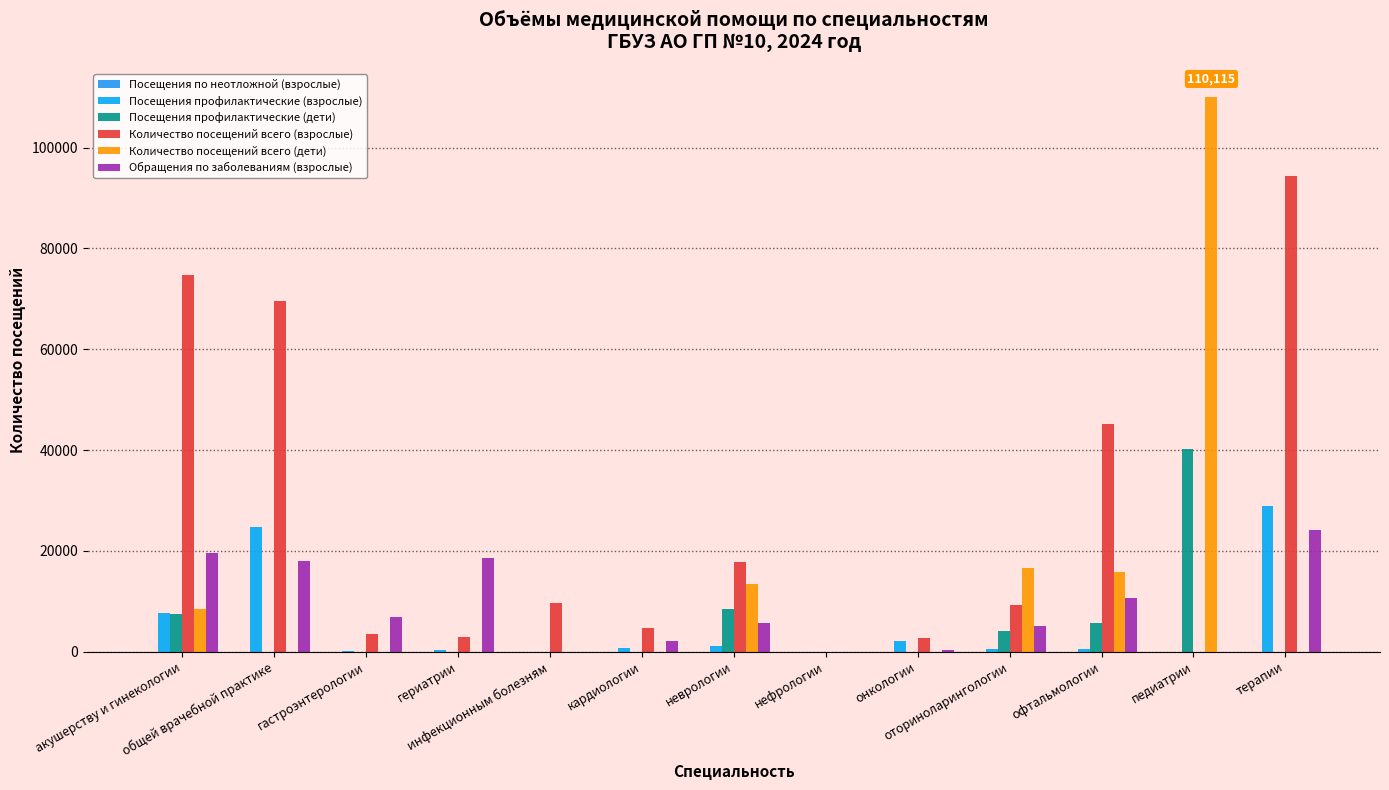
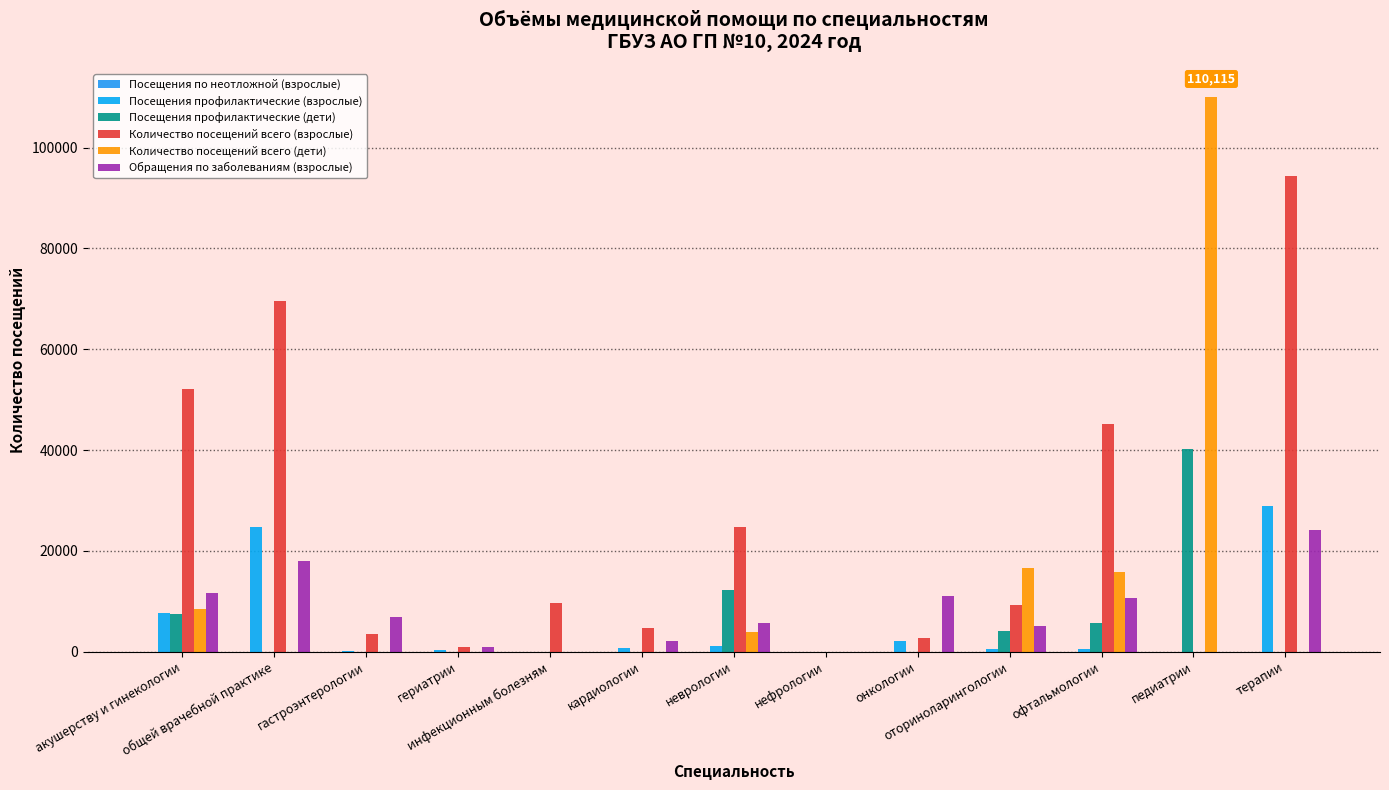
Количество посещений всего (взрослые), акушерству и гинекологии: 75000 -> 52000
Обращения по заболеваниям (взрослые), акушерству и гинекологии: 20000 -> 12000
Количество посещений всего (взрослые), гериатрии: 3000 -> 1000
Обращения по заболеваниям (взрослые), гериатрии: 18000 -> 1000
Посещения профилактические (дети), неврологии: 8000 -> 12000
Количество посещений всего (взрослые), неврологии: 18000 -> 25000
Количество посещений всего (дети), неврологии: 13000 -> 4000
Обращения по заболеваниям (взрослые), онкологии: 0 -> 11000
